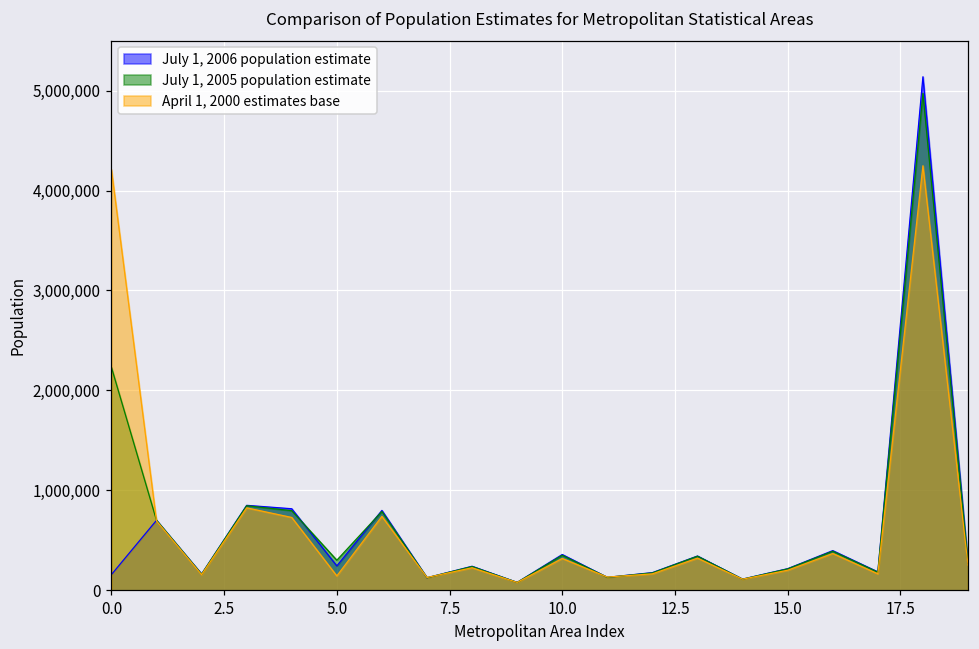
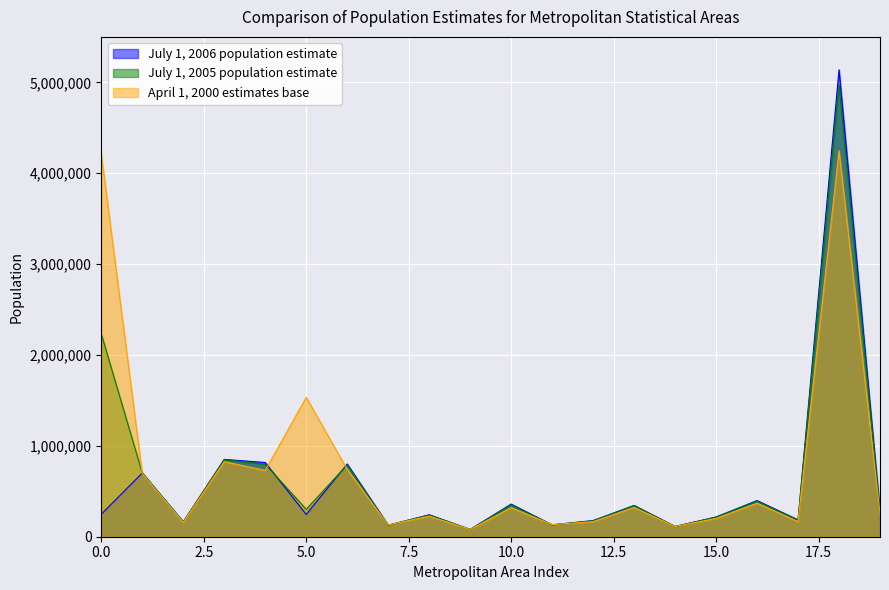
July 1, 2006 population estimate, 0.0: 160,000 -> 250,000
April 1, 2000 estimates base, 5.0: 100,000 -> 1,500,000
